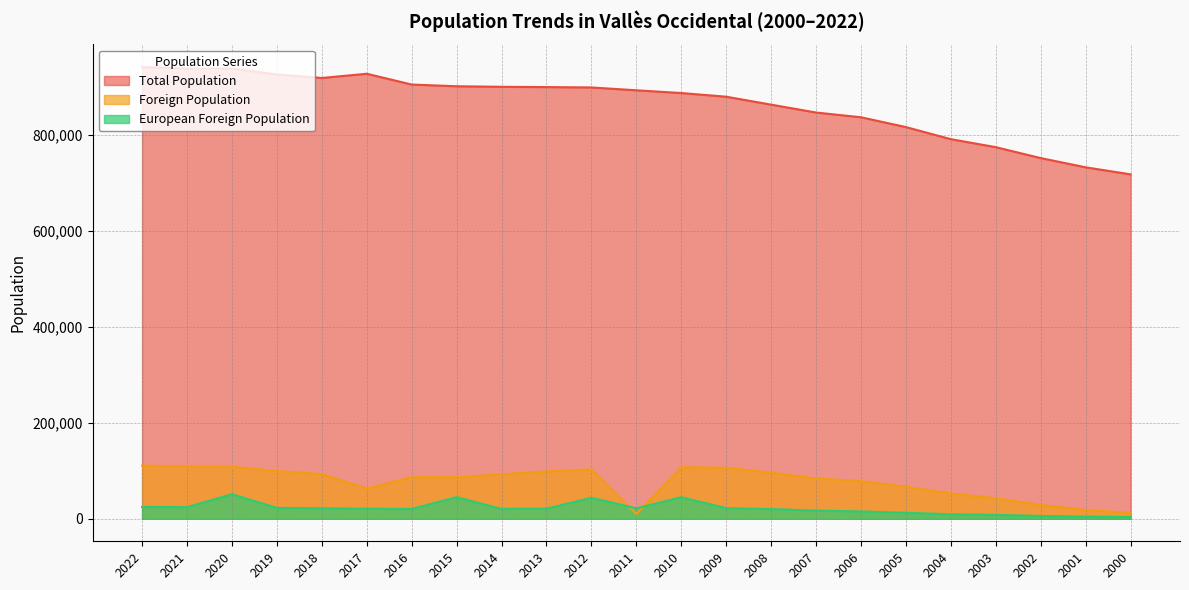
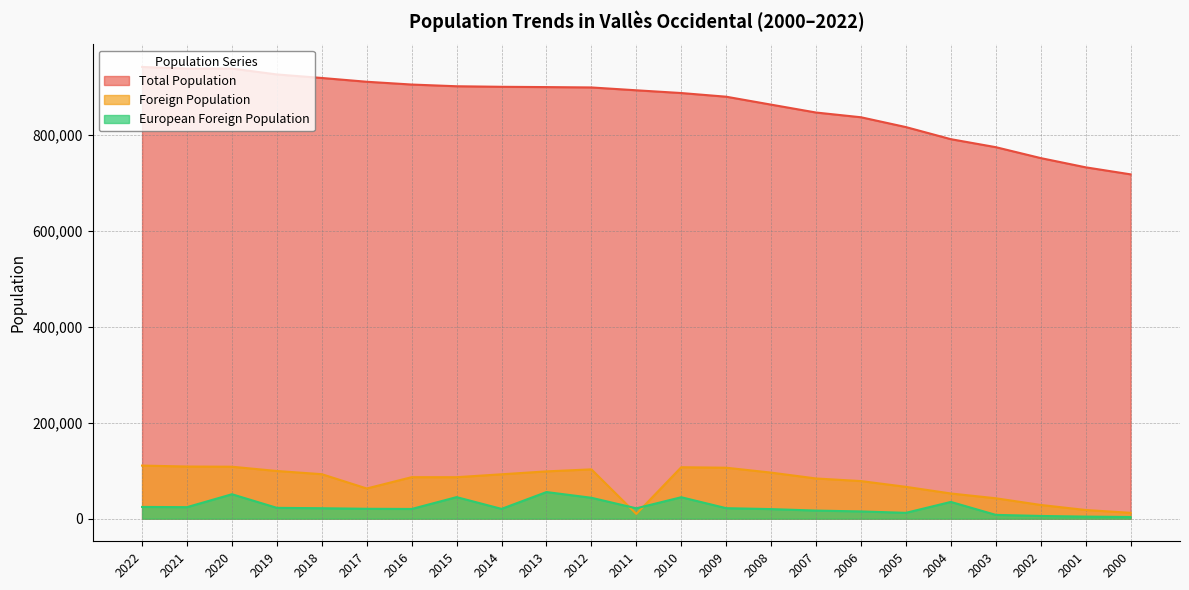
Total Population, 2017: 930,000 -> 910,000
European Foreign Population, 2013: 20,000 -> 60,000
European Foreign Population, 2004: 10,000 -> 30,000
